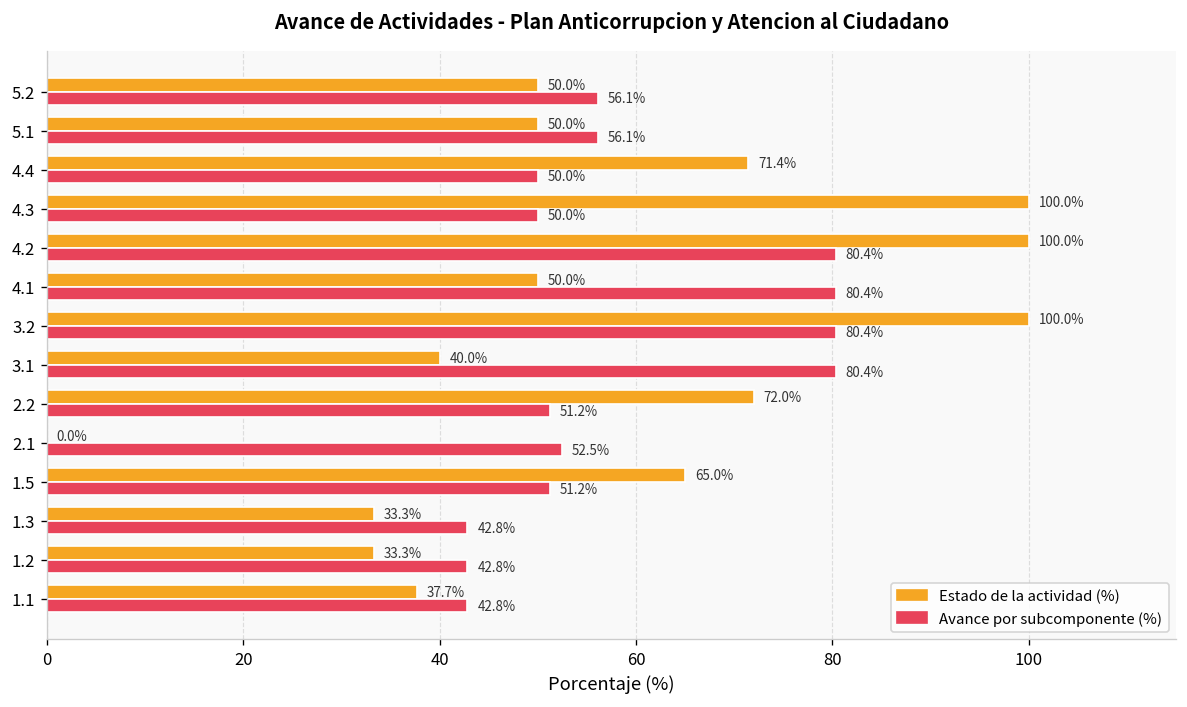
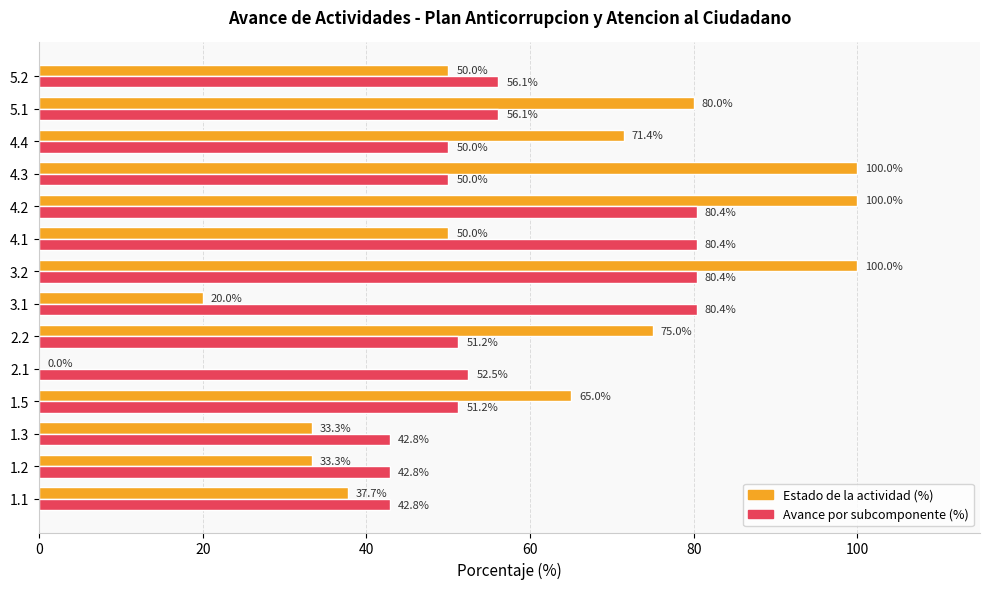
Estado de la actividad (%), 5.1: 50.0% -> 80.0%
Estado de la actividad (%), 3.1: 40.0% -> 20.0%
Estado de la actividad (%), 2.2: 72.0% -> 75.0%
